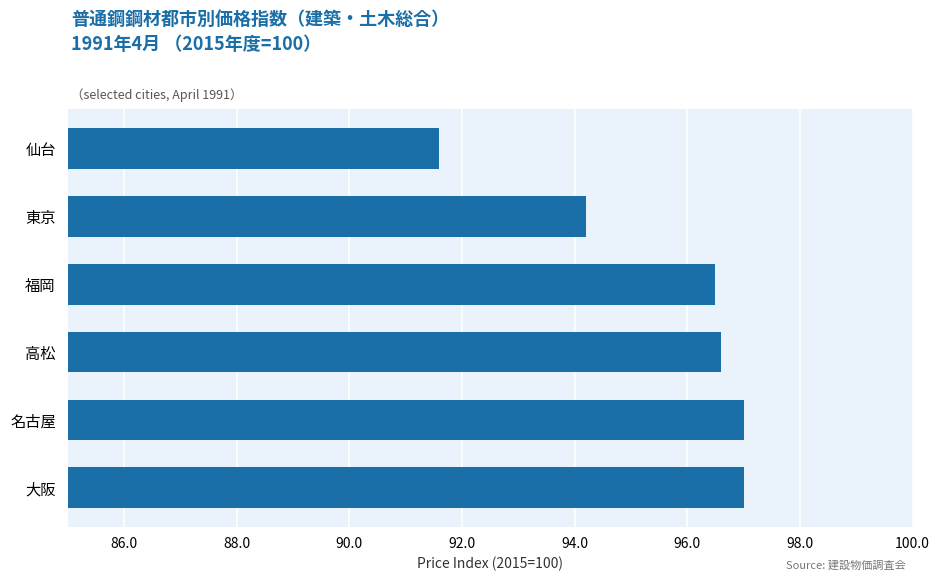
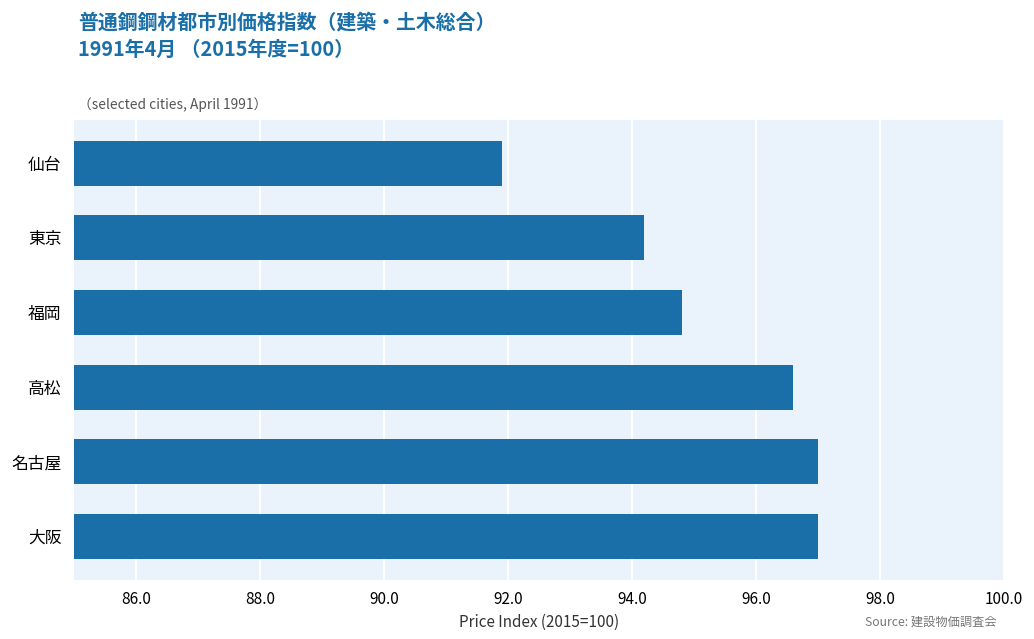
仙台: 91.6 -> 91.9
福岡: 96.5 -> 94.8
